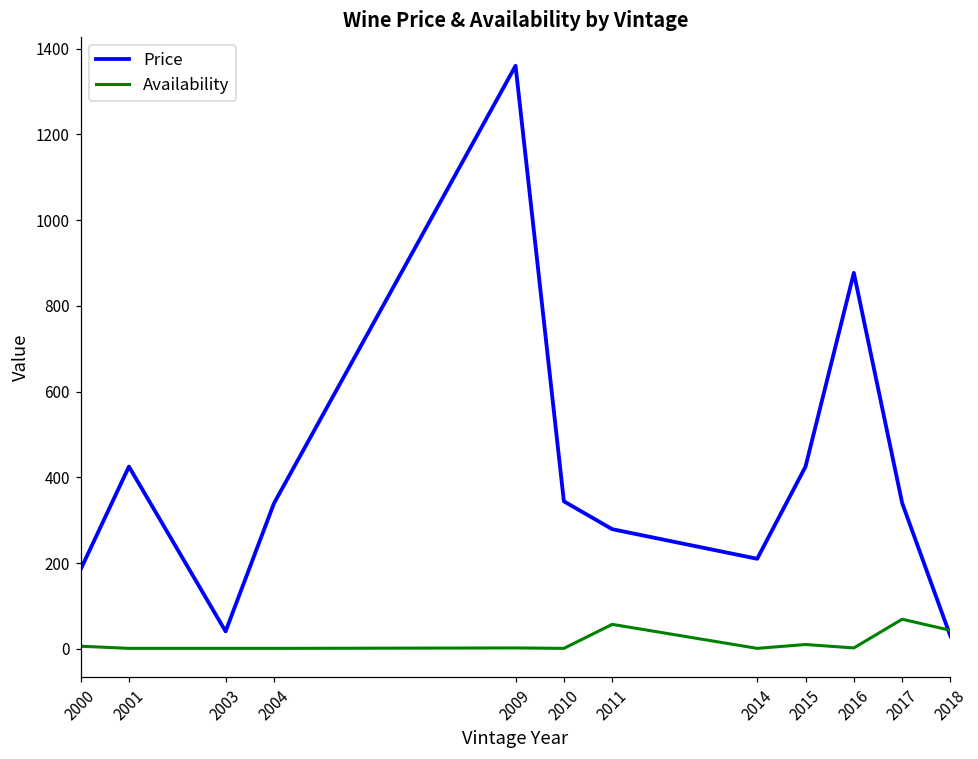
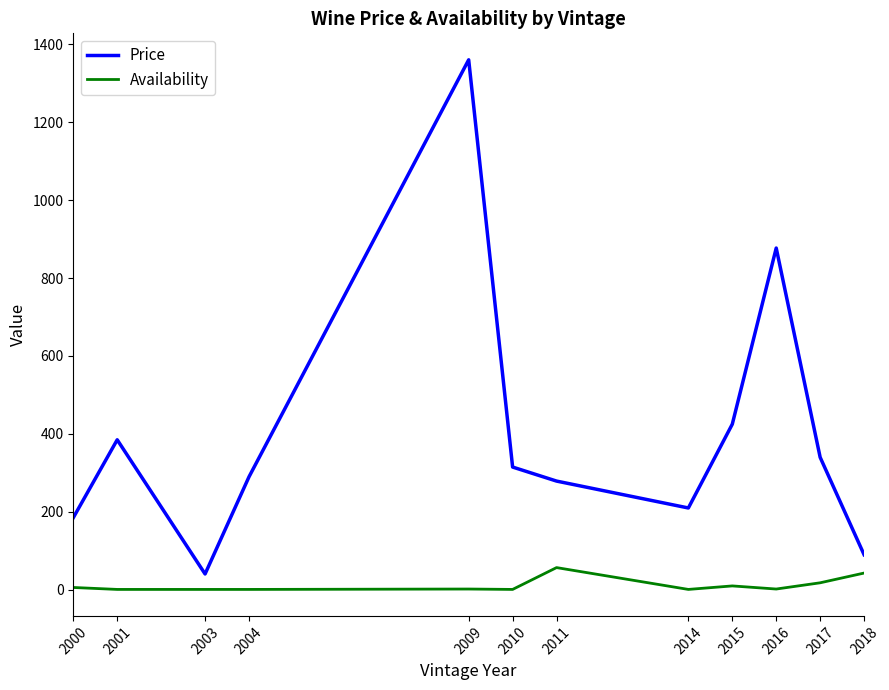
Price, 2001: 430 -> 390
Price, 2004: 340 -> 290
Price, 2010: 340 -> 320
Availability, 2017: 70 -> 20
Price, 2018: 30 -> 90
